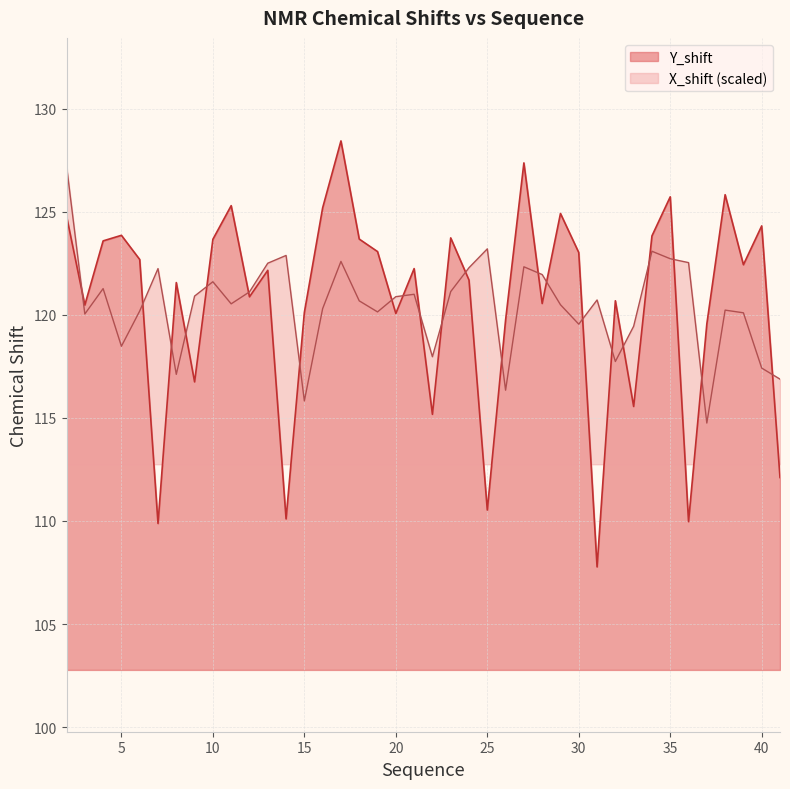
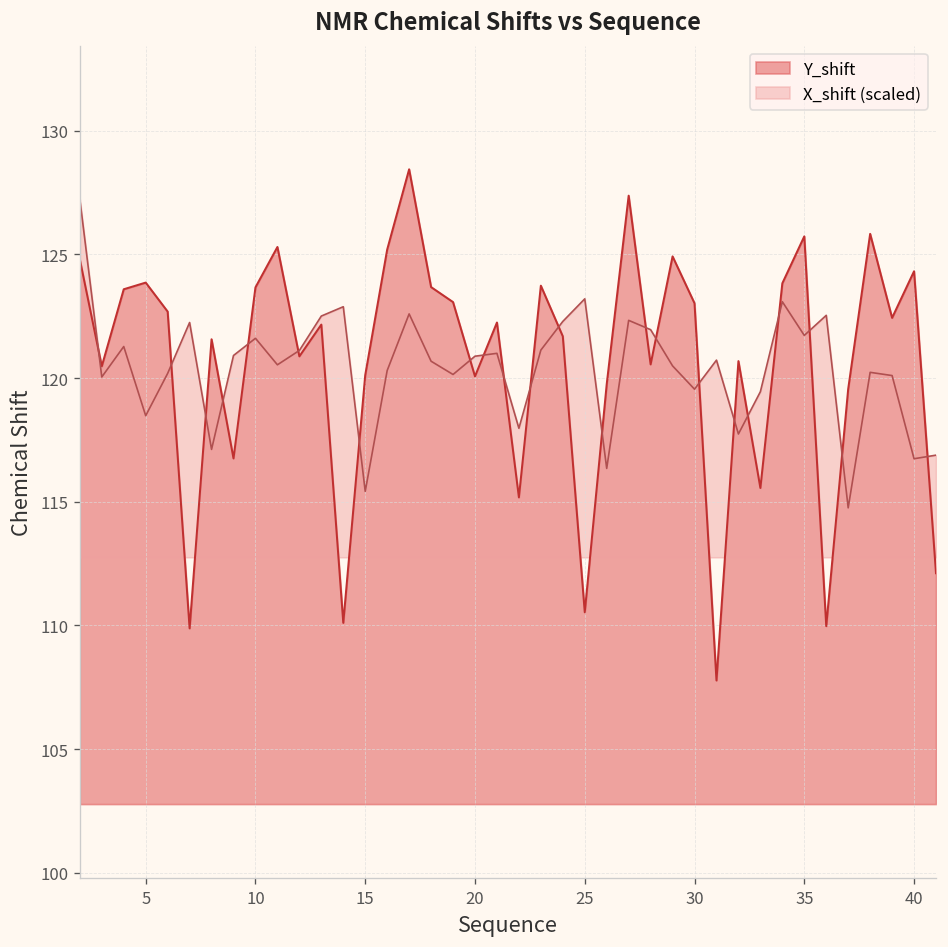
X_shift (scaled), 15: 115.8 -> 115.4
X_shift (scaled), 35: 122.7 -> 121.7
X_shift (scaled), 40: 117.4 -> 116.7
